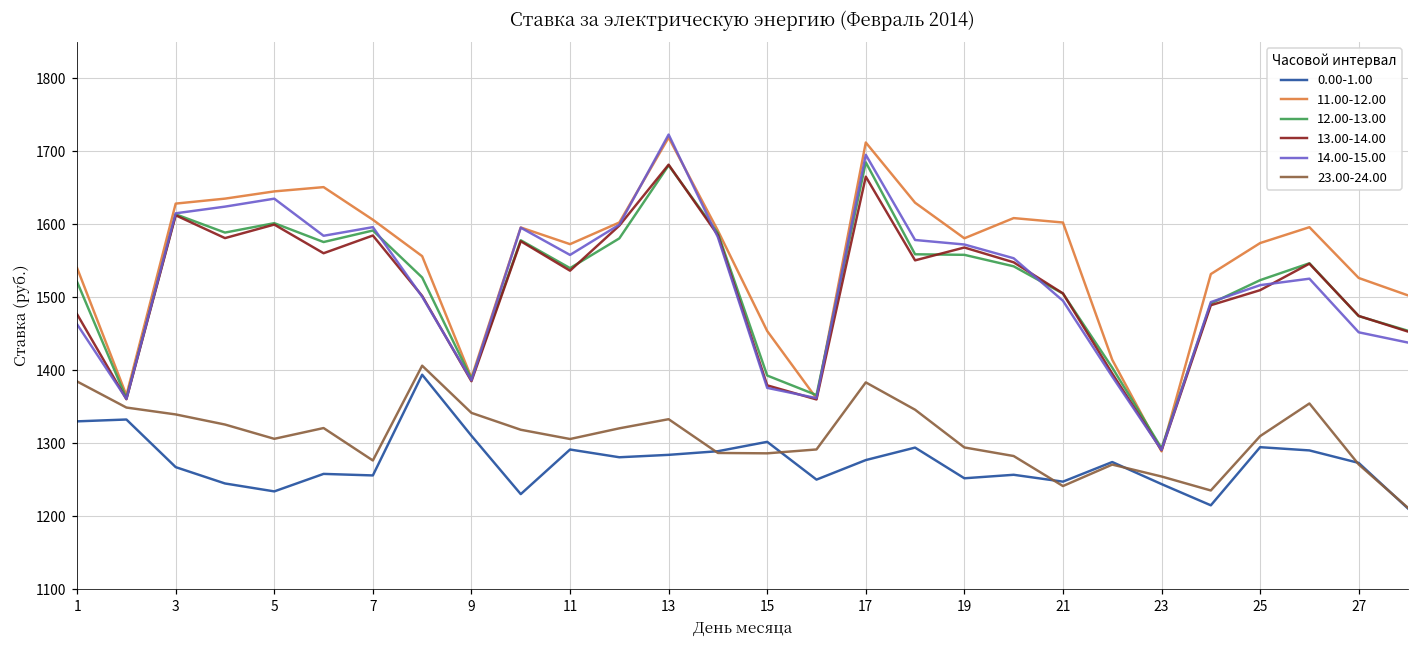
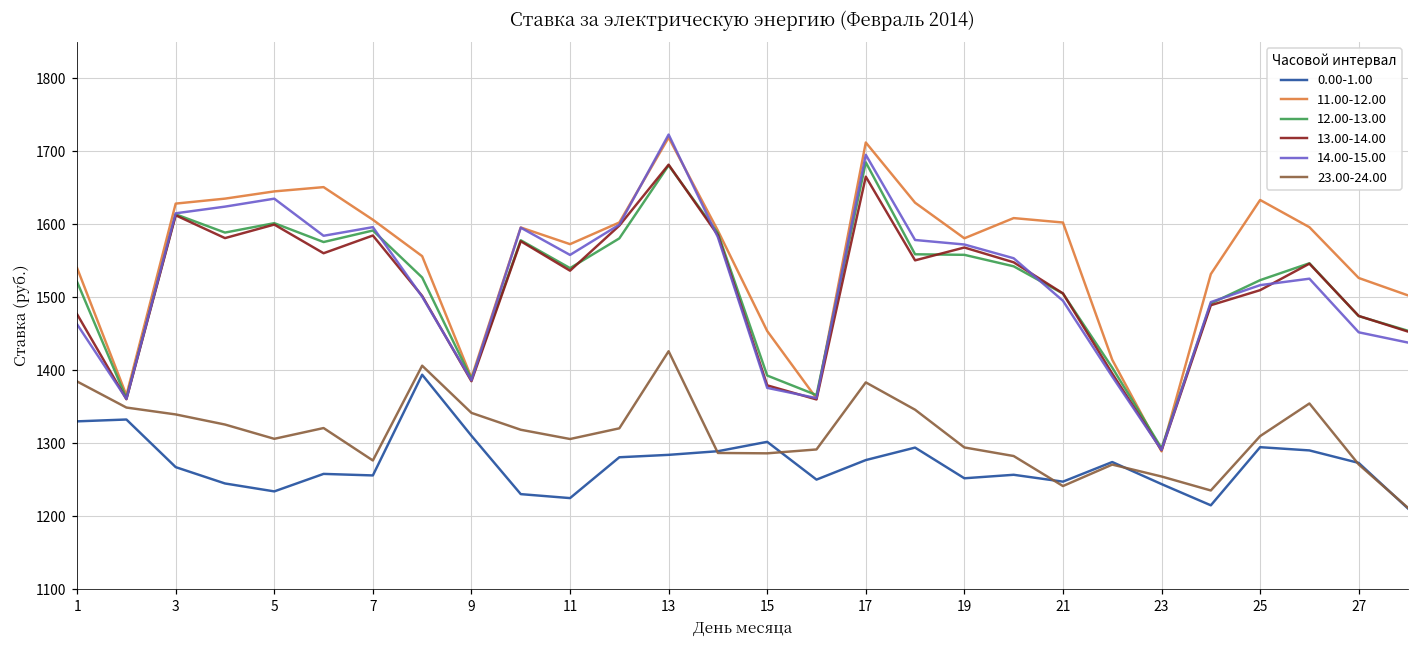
0.00-1.00, 11: 1290 -> 1230
23.00-24.00, 13: 1330 -> 1430
11.00-12.00, 25: 1570 -> 1630
